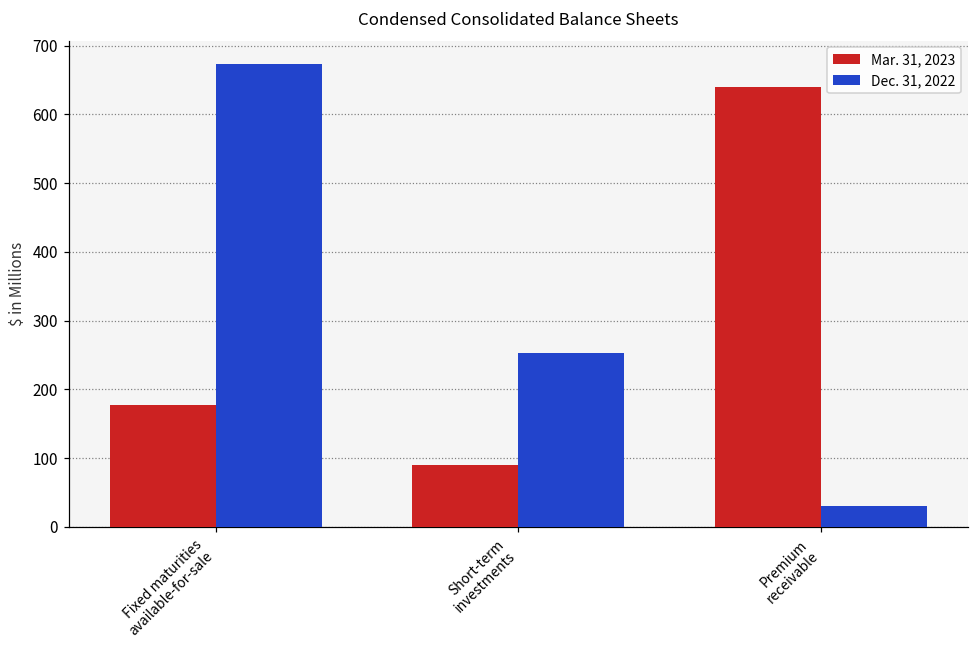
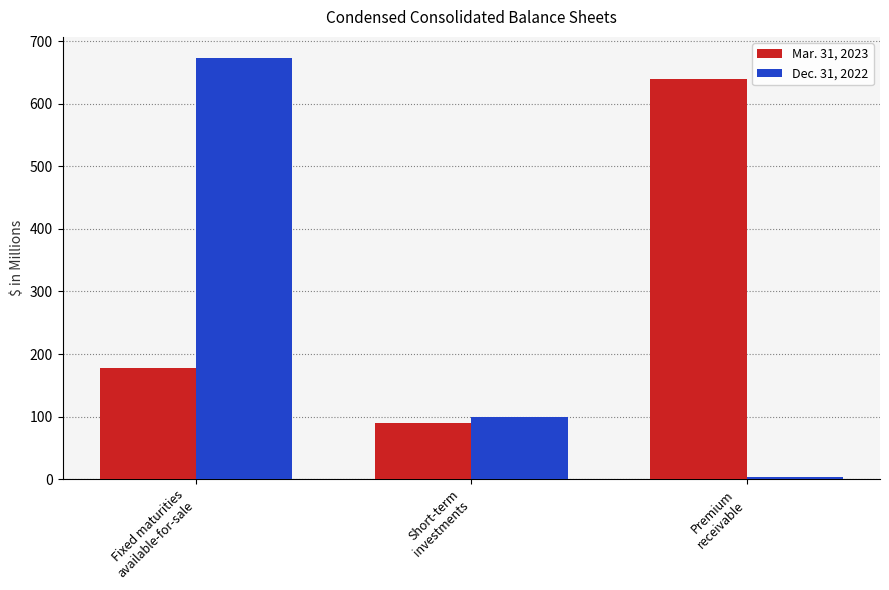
Dec. 31, 2022, Short-term investments: 250 -> 100
Dec. 31, 2022, Premium receivable: 30 -> 0
